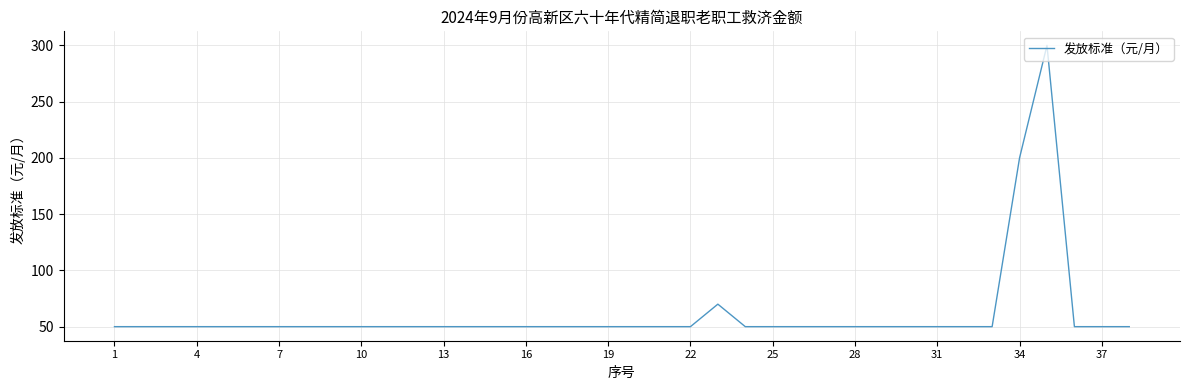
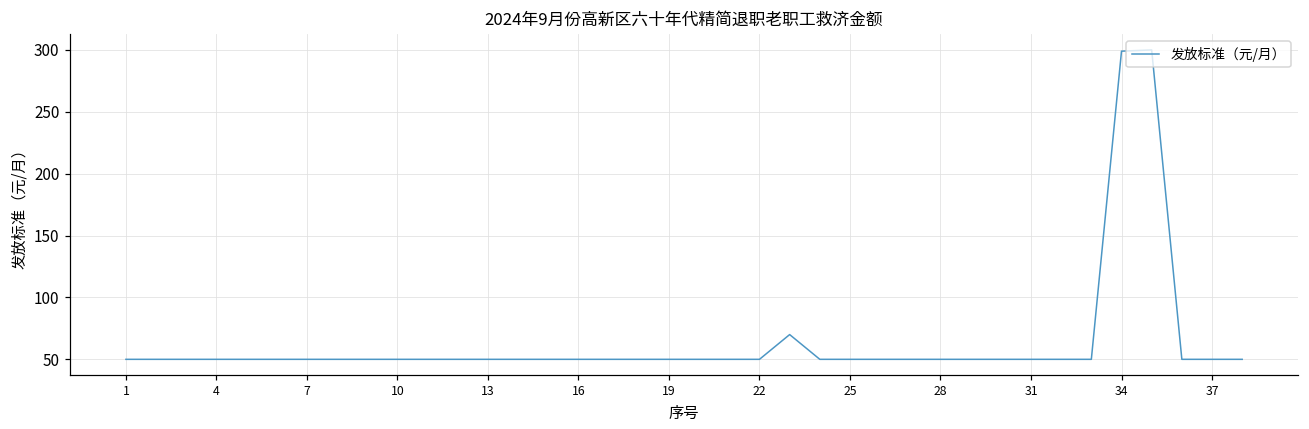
34: 200 -> 299
